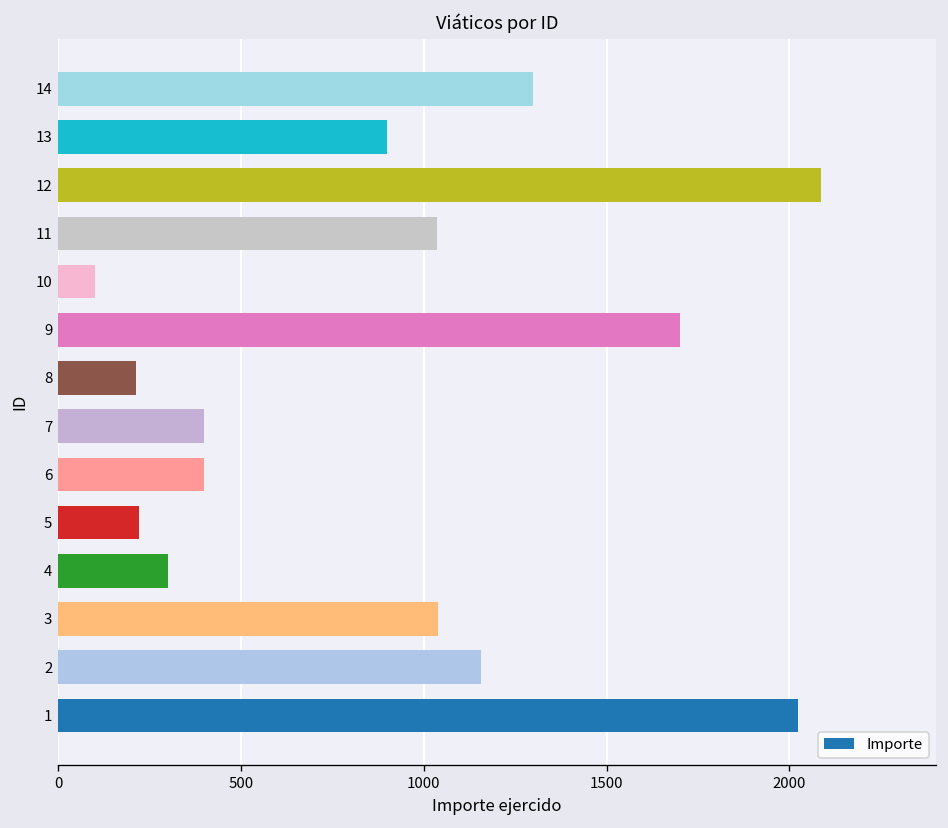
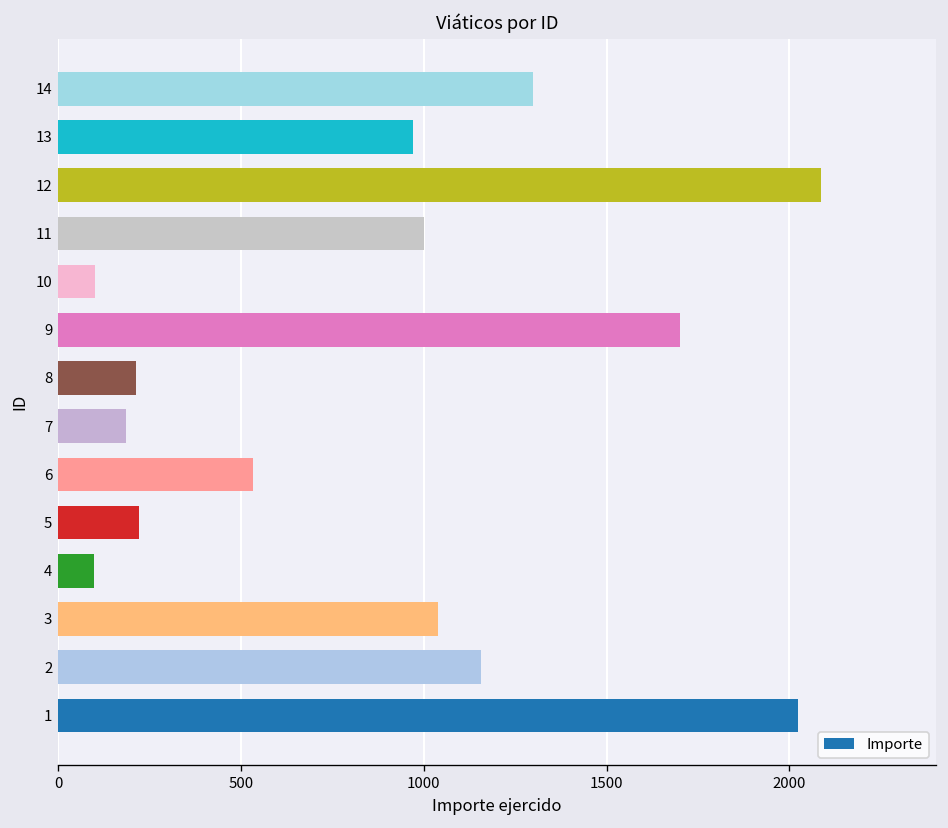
13: 900 -> 970
11: 1040 -> 1000
7: 400 -> 190
6: 400 -> 530
4: 300 -> 100
